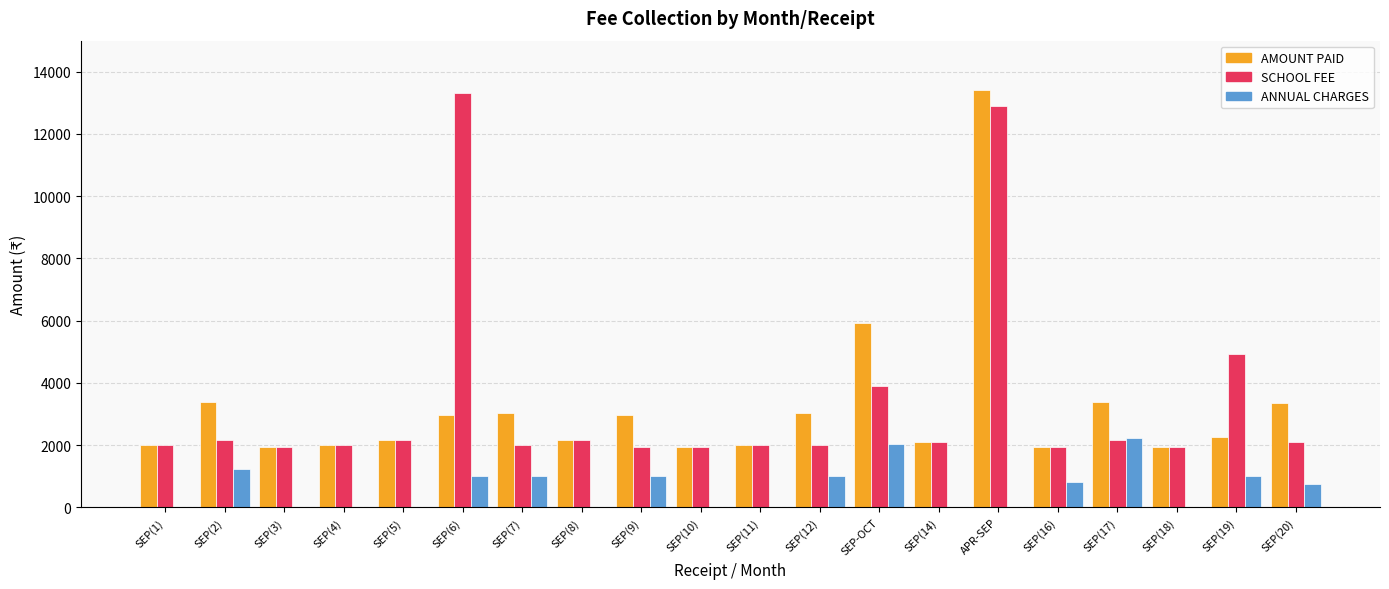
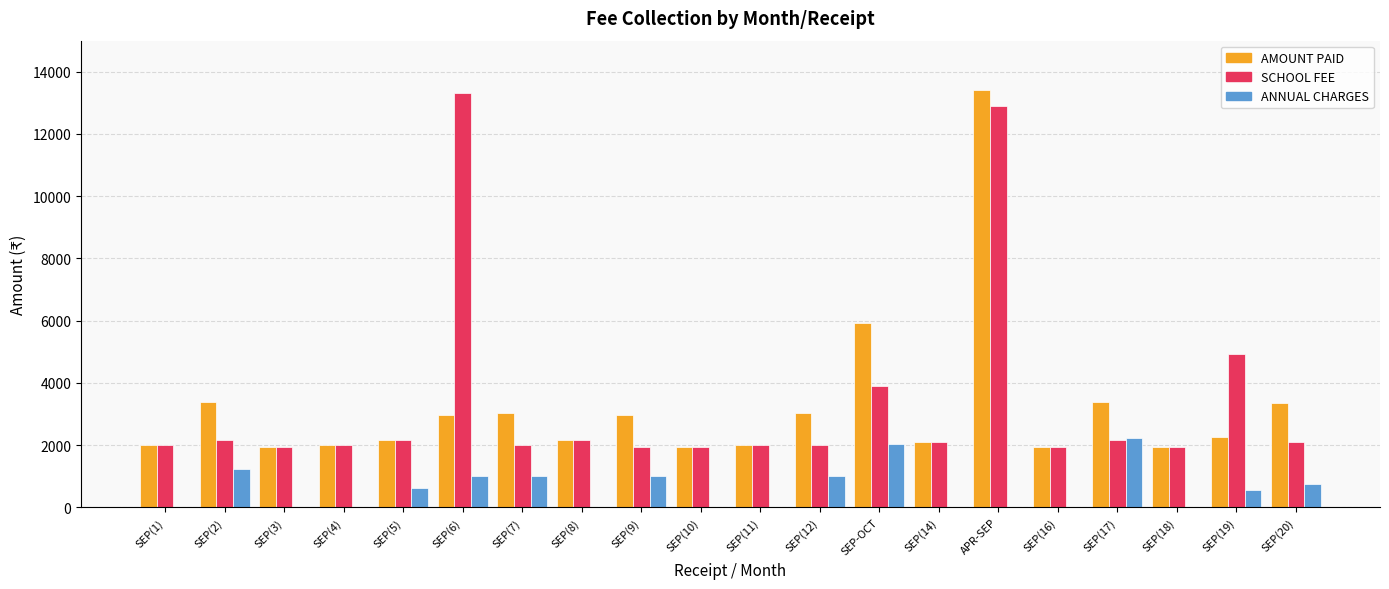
ANNUAL CHARGES, SEP(5): 0 -> 600
ANNUAL CHARGES, SEP(16): 800 -> 0
ANNUAL CHARGES, SEP(19): 1000 -> 600
